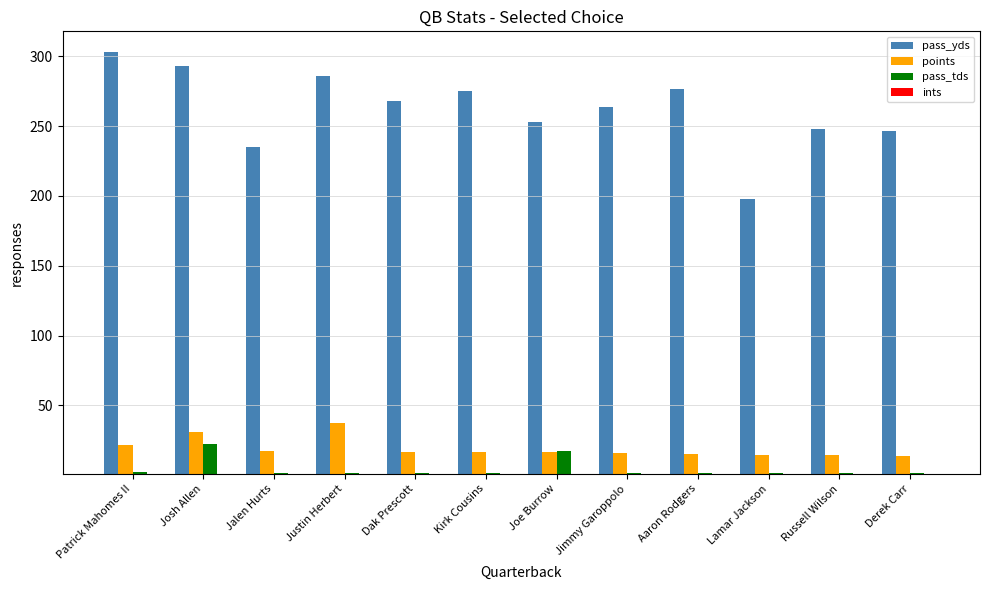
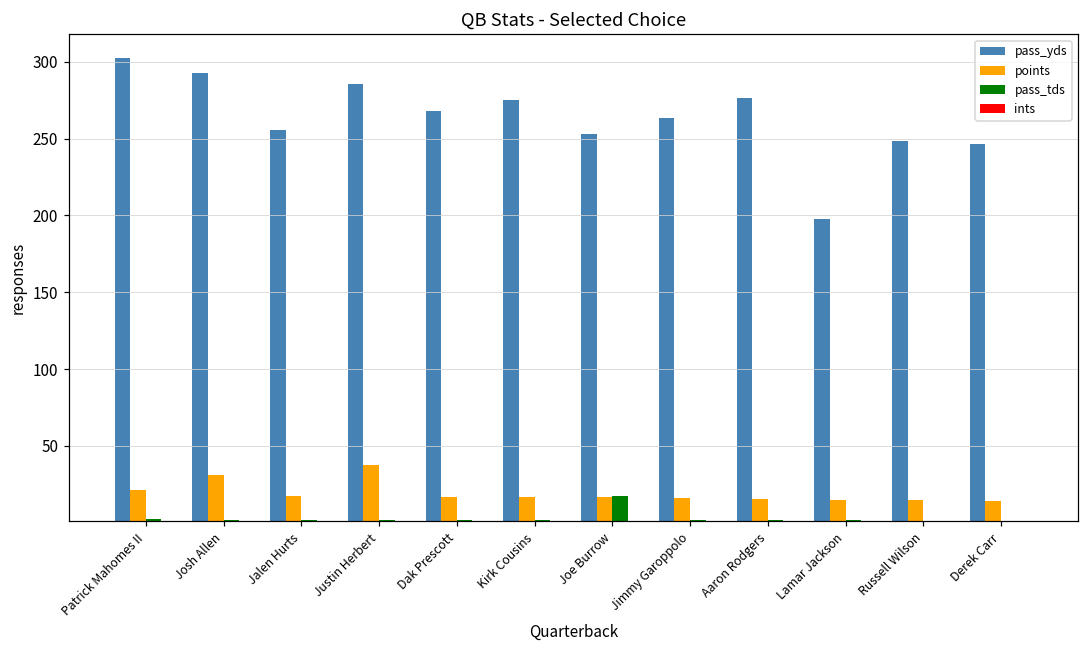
pass_tds, Josh Allen: 23 -> 2
pass_yds, Jalen Hurts: 235 -> 256
